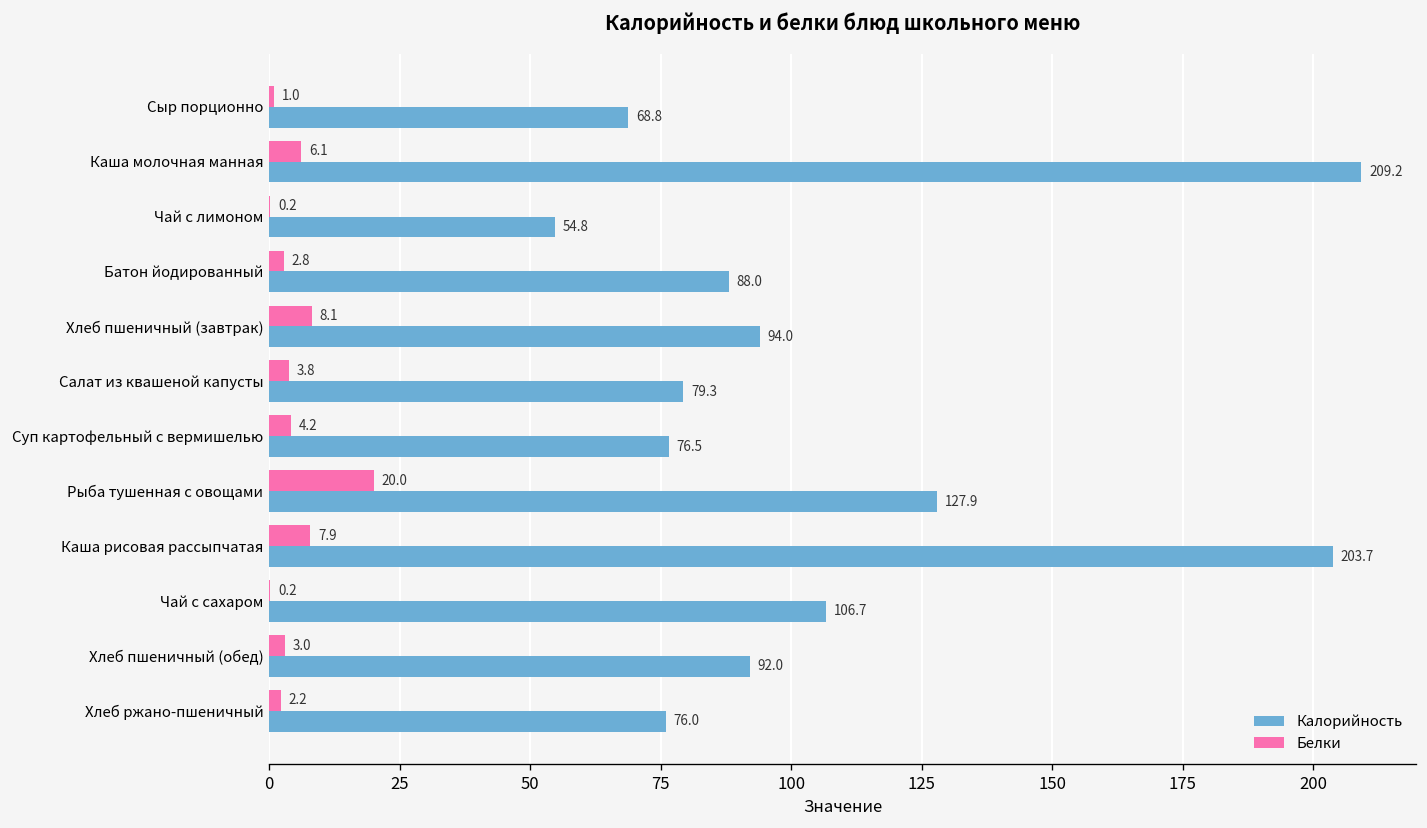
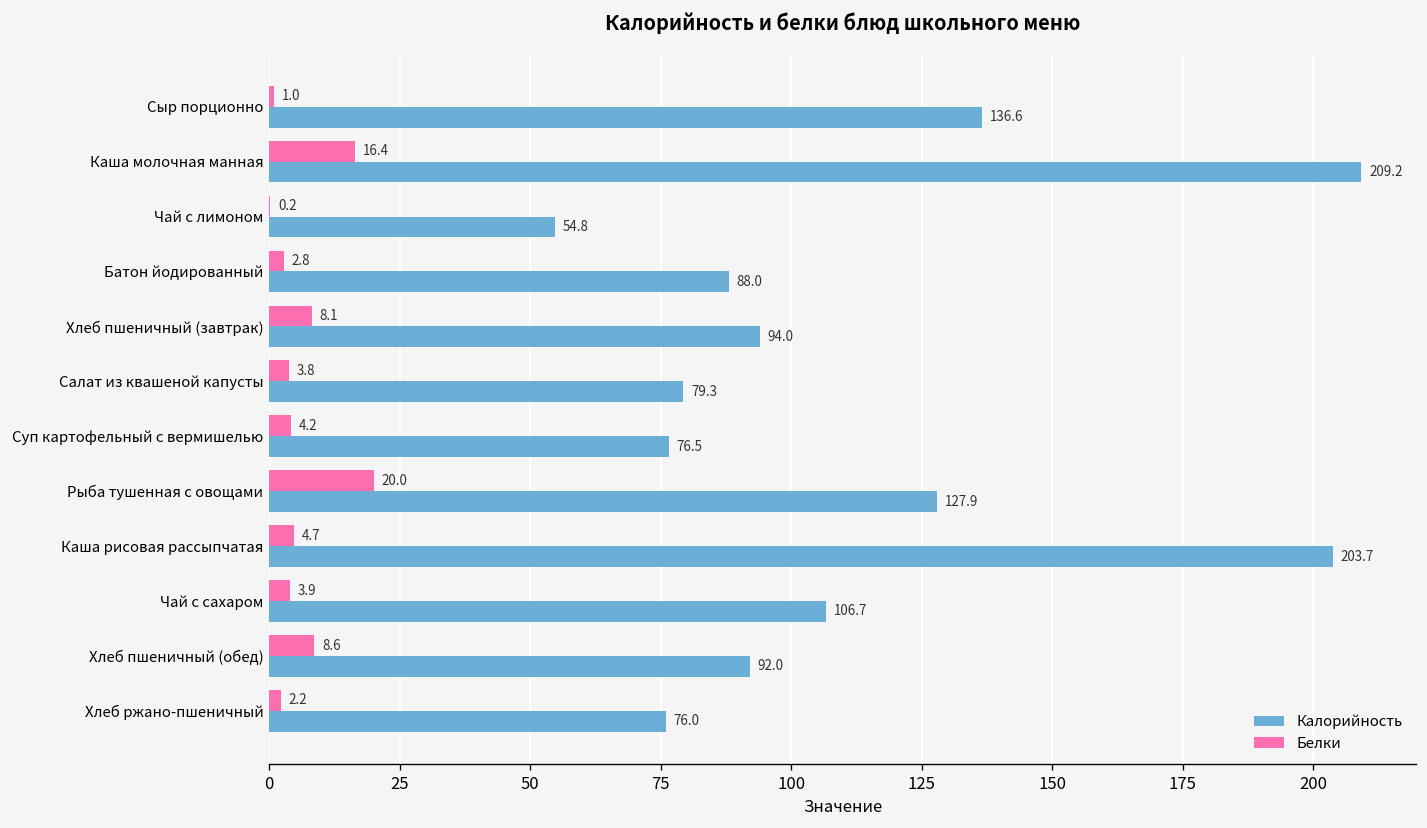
Калорийность, Сыр порционно: 68.8 -> 136.6
Белки, Каша молочная манная: 6.1 -> 16.4
Белки, Каша рисовая рассыпчатая: 7.9 -> 4.7
Белки, Чай с сахаром: 0.2 -> 3.9
Белки, Хлеб пшеничный (обед): 3.0 -> 8.6
